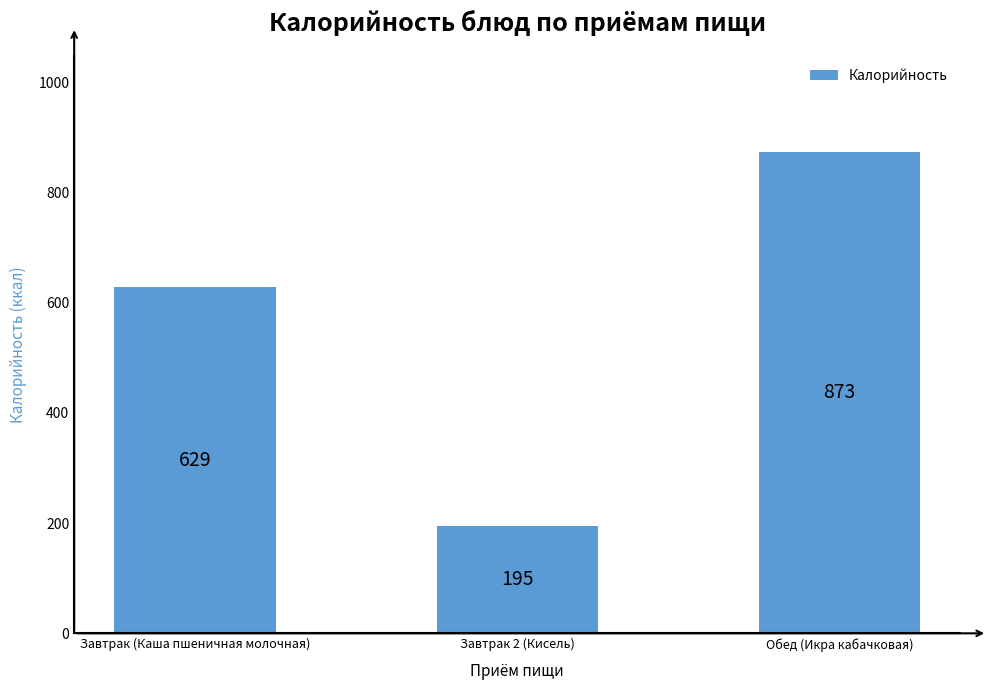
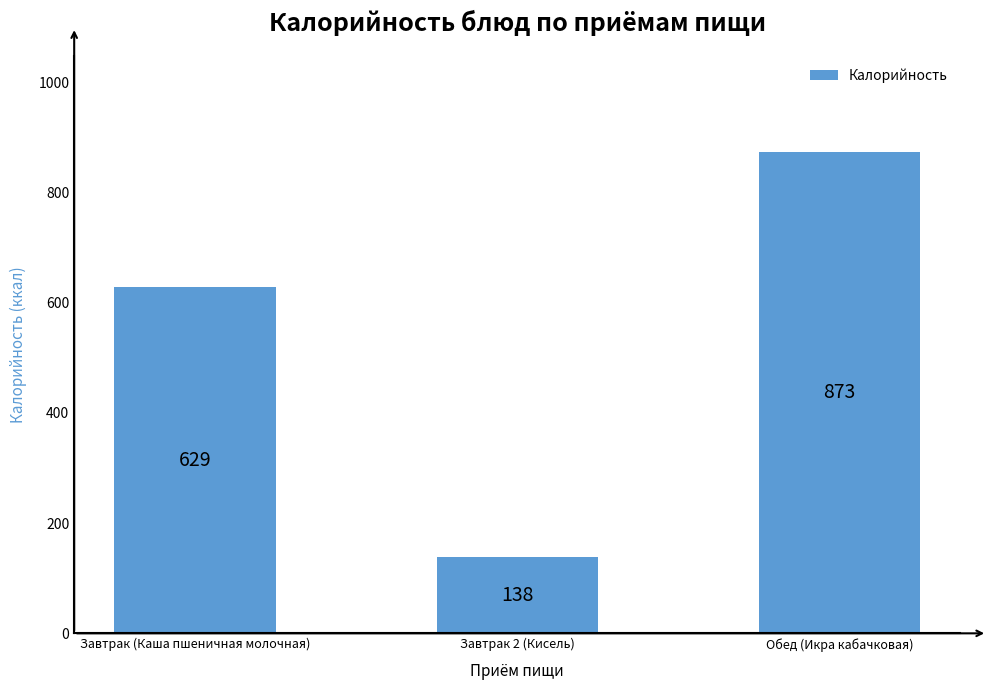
Завтрак 2 (Кисель): 195 -> 138
